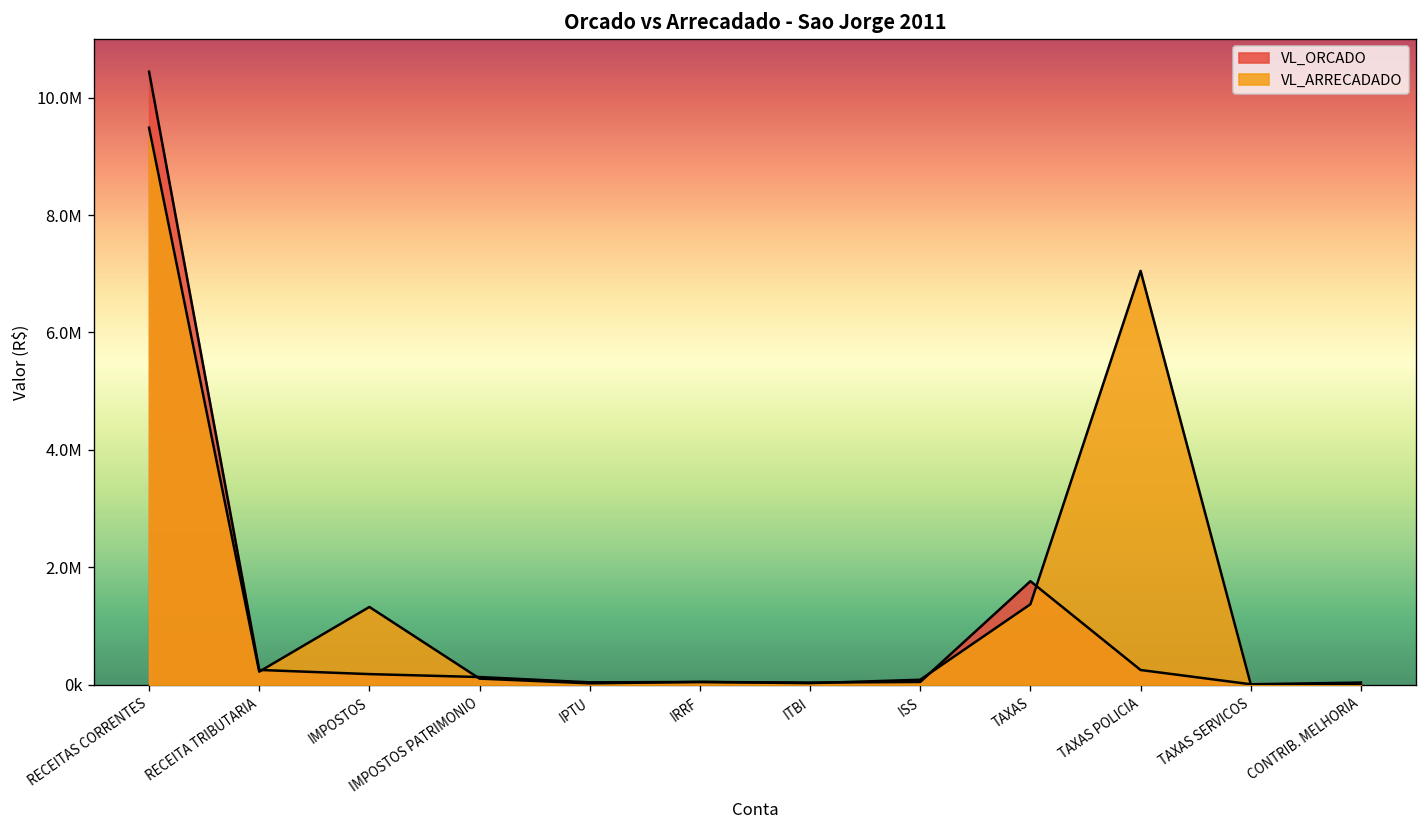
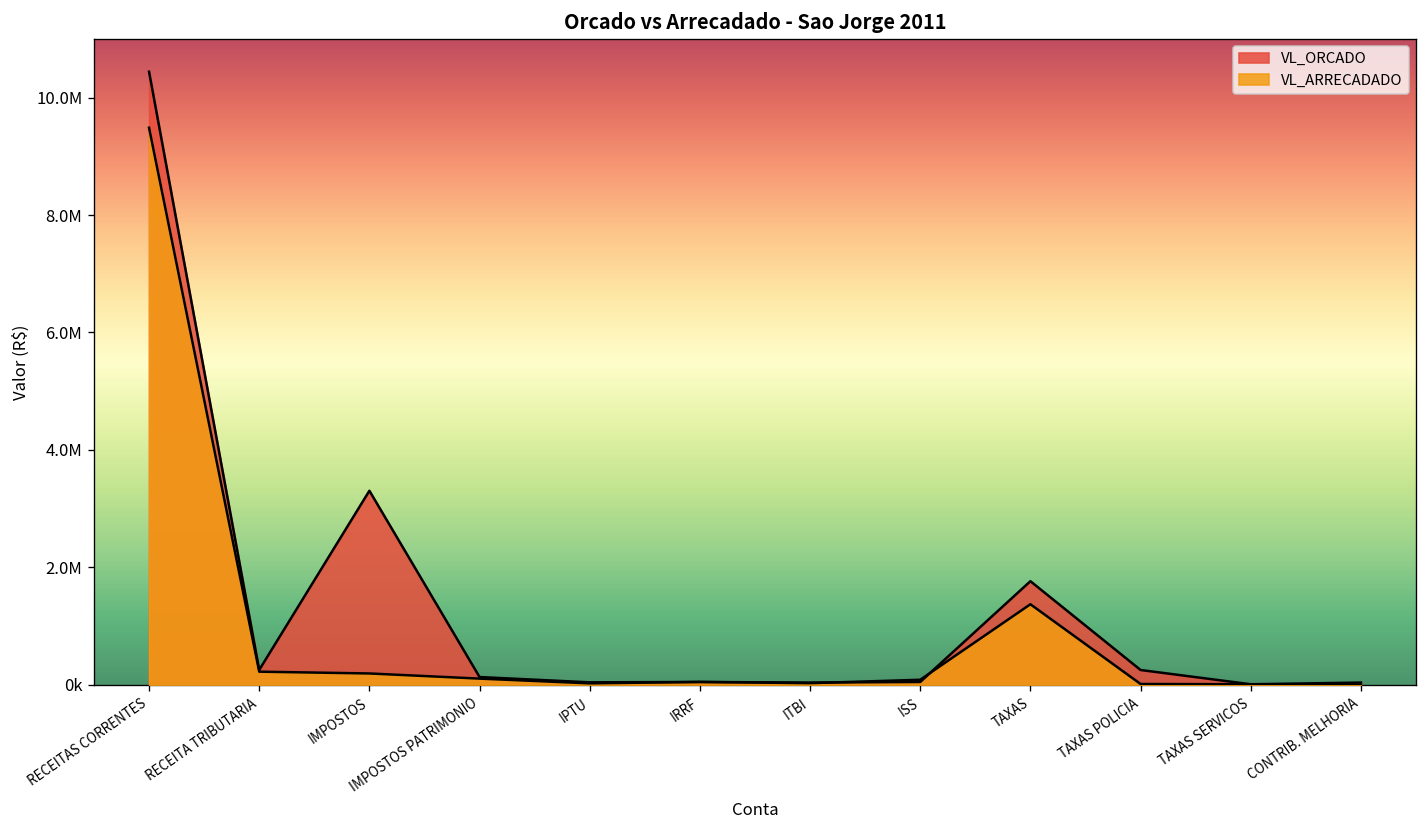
VL_ORCADO, IMPOSTOS: 200000 -> 3300000
VL_ARRECADADO, IMPOSTOS: 1300000 -> 200000
VL_ARRECADADO, TAXAS POLICIA: 7000000 -> 0
